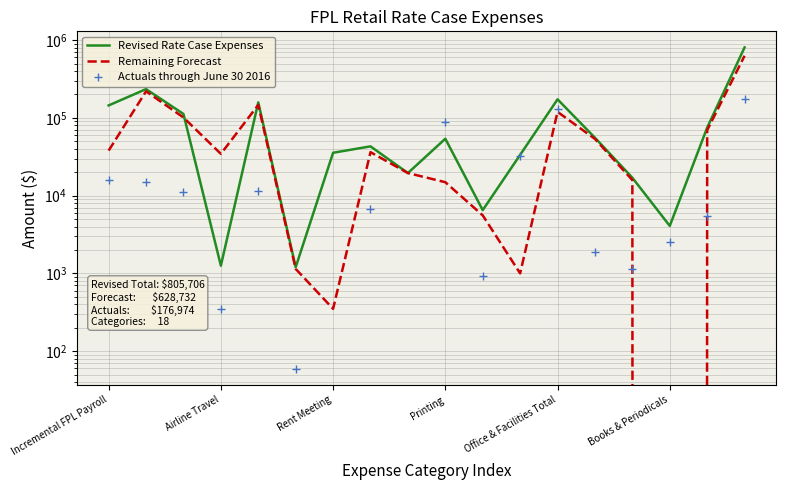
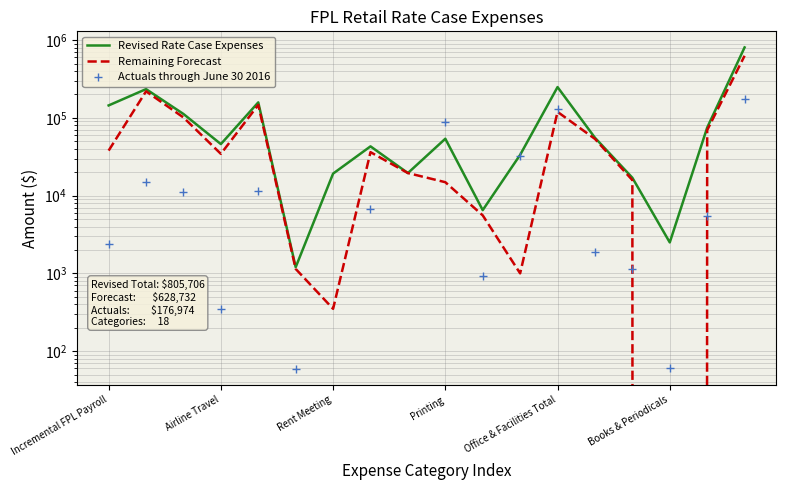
Actuals through June 30 2016, Incremental FPL Payroll: 16000 -> 2400
Revised Rate Case Expenses, Airline Travel: 1300 -> 50000
Revised Rate Case Expenses, Rent Meeting: 40000 -> 19000
Revised Rate Case Expenses, Office & Facilities Total: 170000 -> 250000
Revised Rate Case Expenses, Books & Periodicals: 4000 -> 2500
Actuals through June 30 2016, Books & Periodicals: 2500 -> 60
